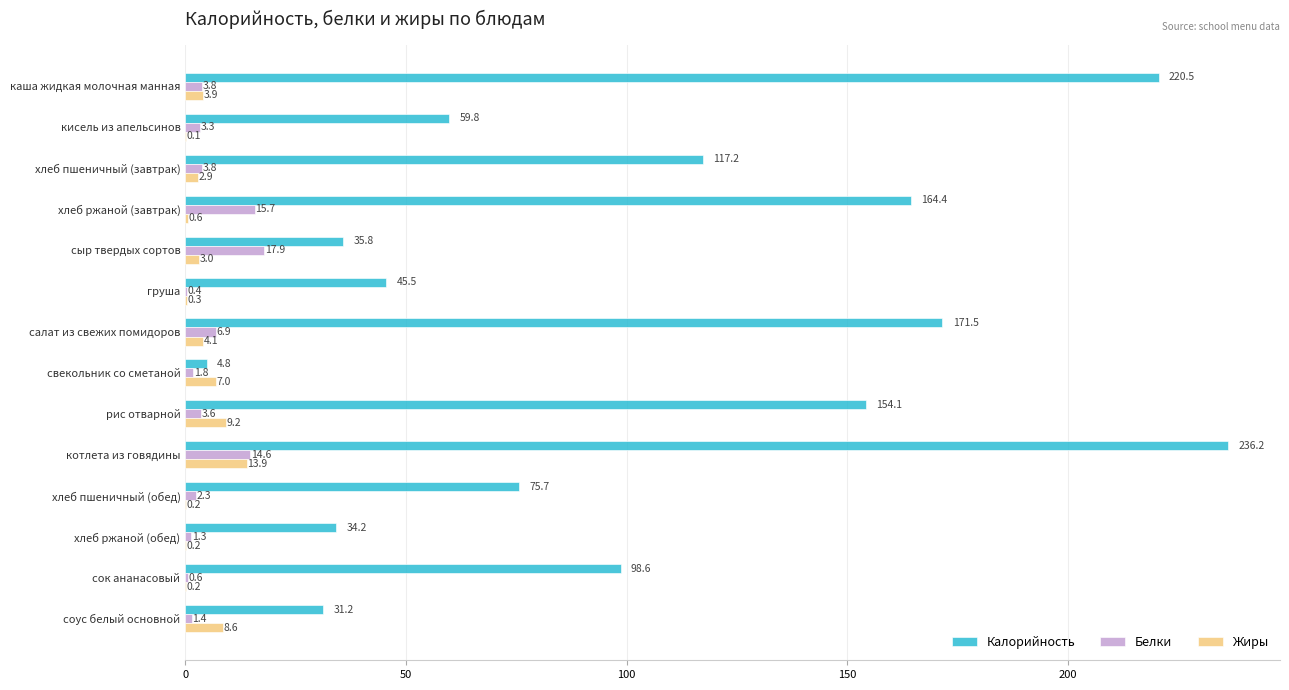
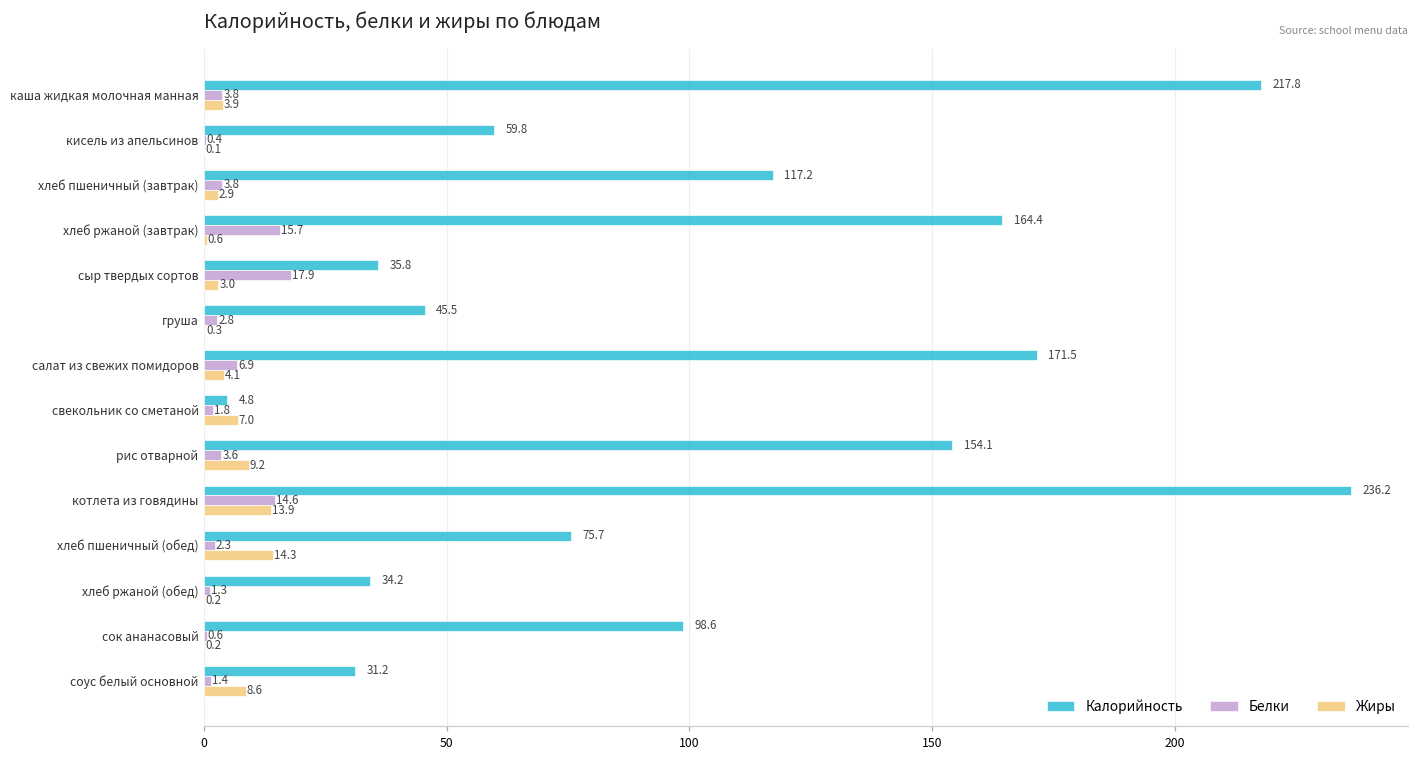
Калорийность, каша жидкая молочная манная: 220.5 -> 217.8
Белки, кисель из апельсинов: 3.3 -> 0.4
Белки, груша: 0.4 -> 2.8
Жиры, хлеб пшеничный (обед): 0.2 -> 14.3
